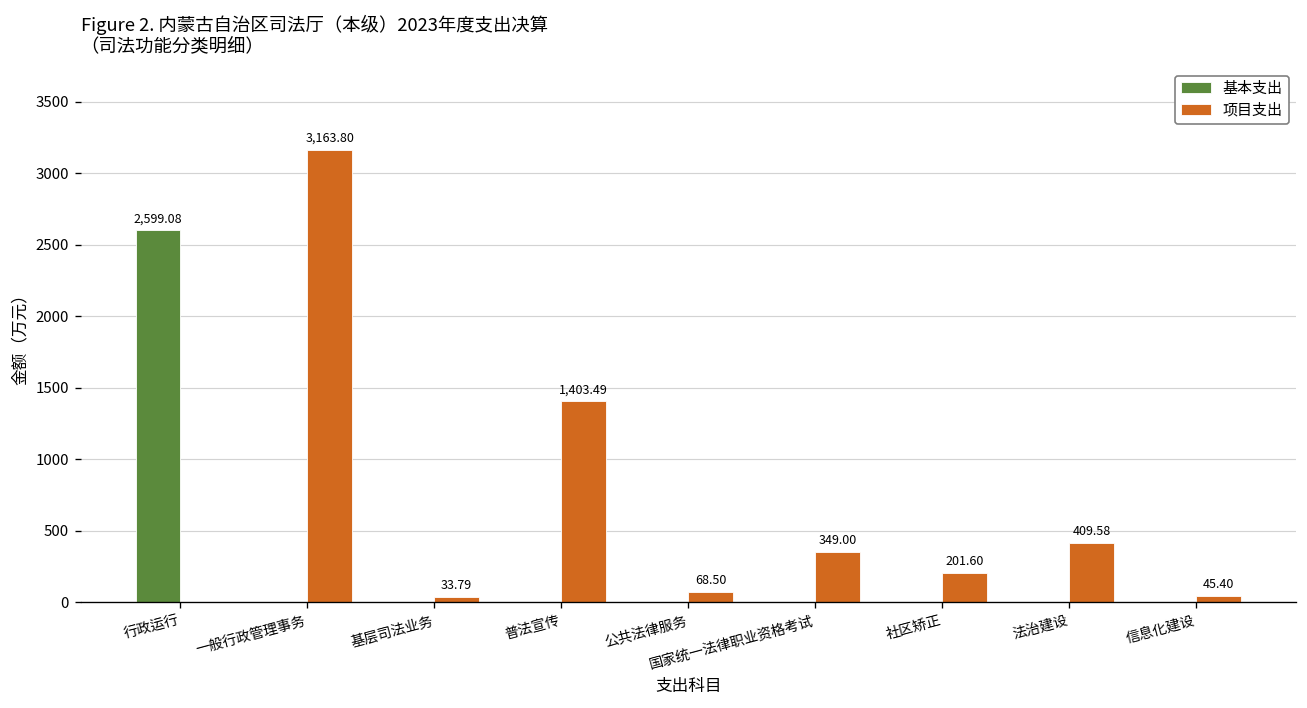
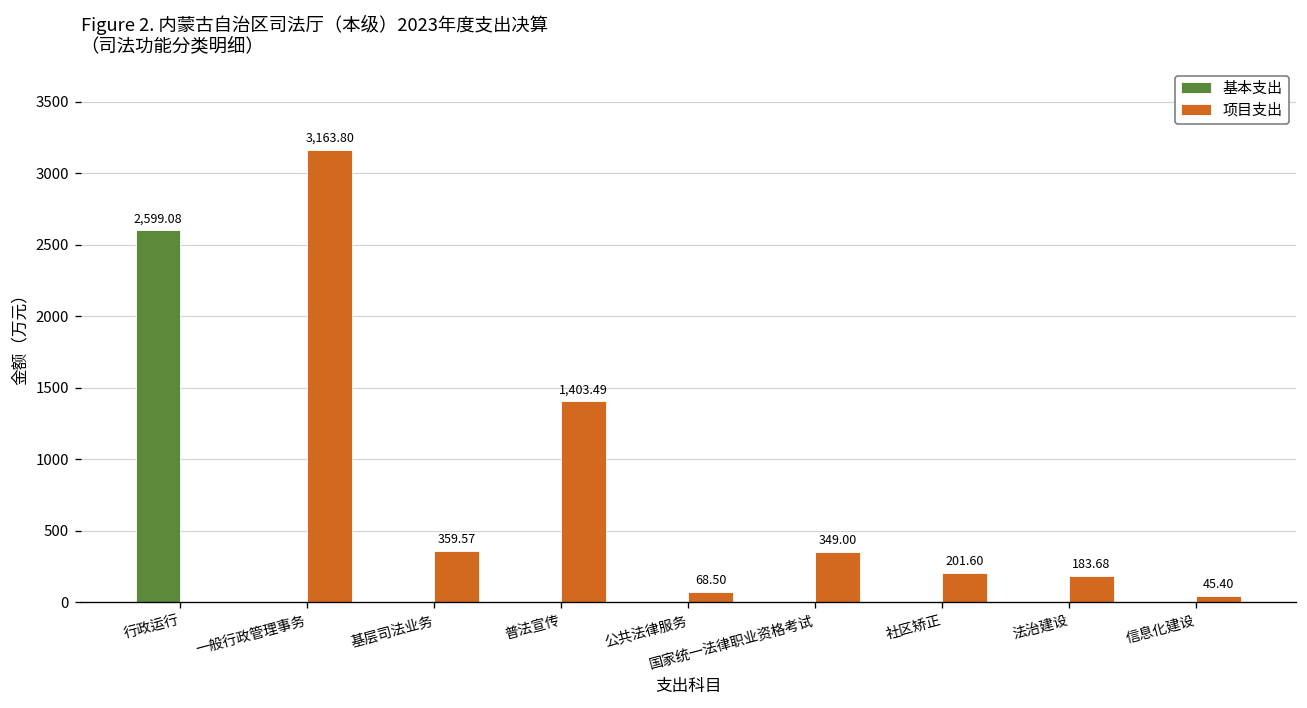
项目支出, 基层司法业务: 33.79 -> 359.57
项目支出, 法治建设: 409.58 -> 183.68
